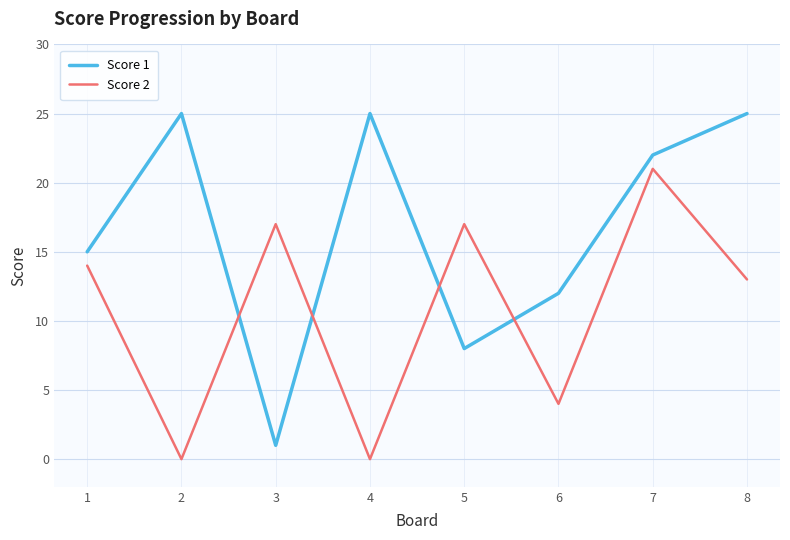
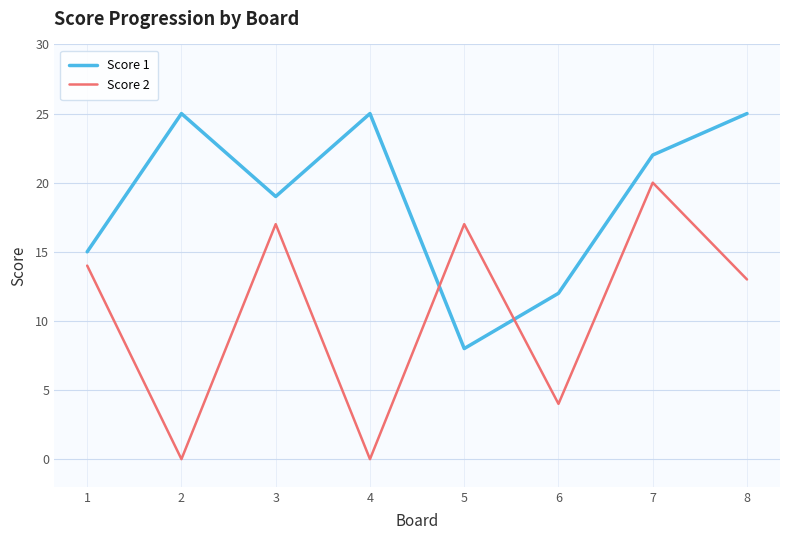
Score 1, 3: 1 -> 19
Score 2, 7: 21 -> 20
